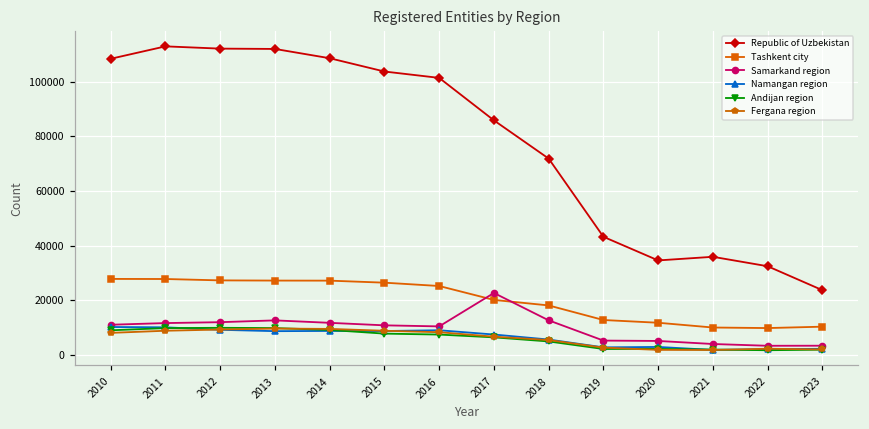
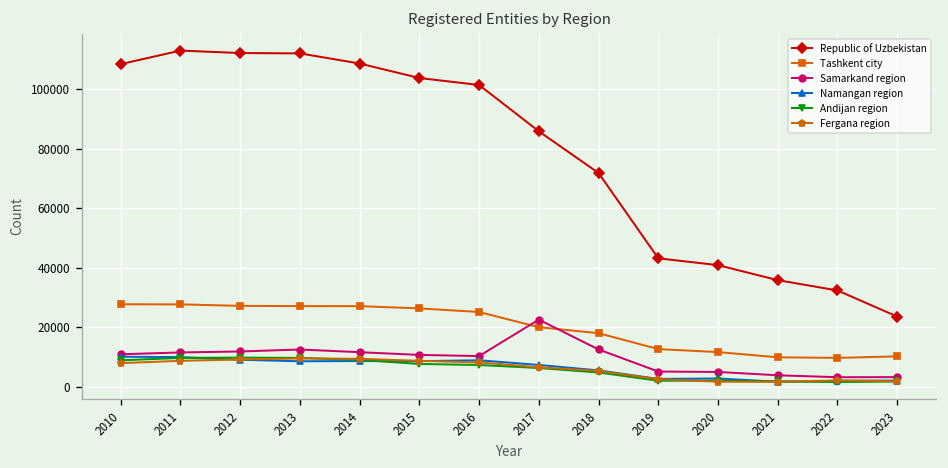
Republic of Uzbekistan, 2020: 35000 -> 41000
